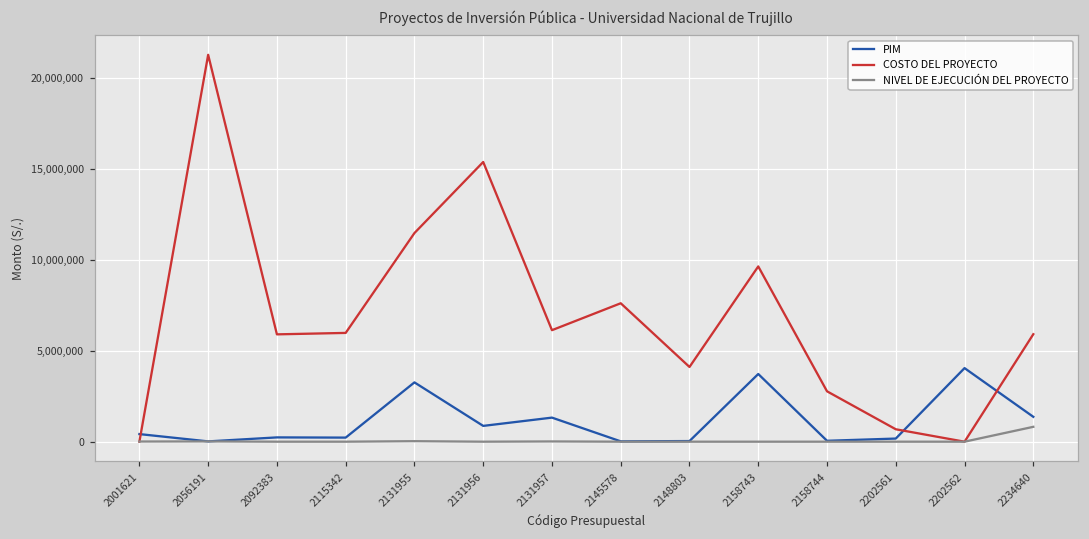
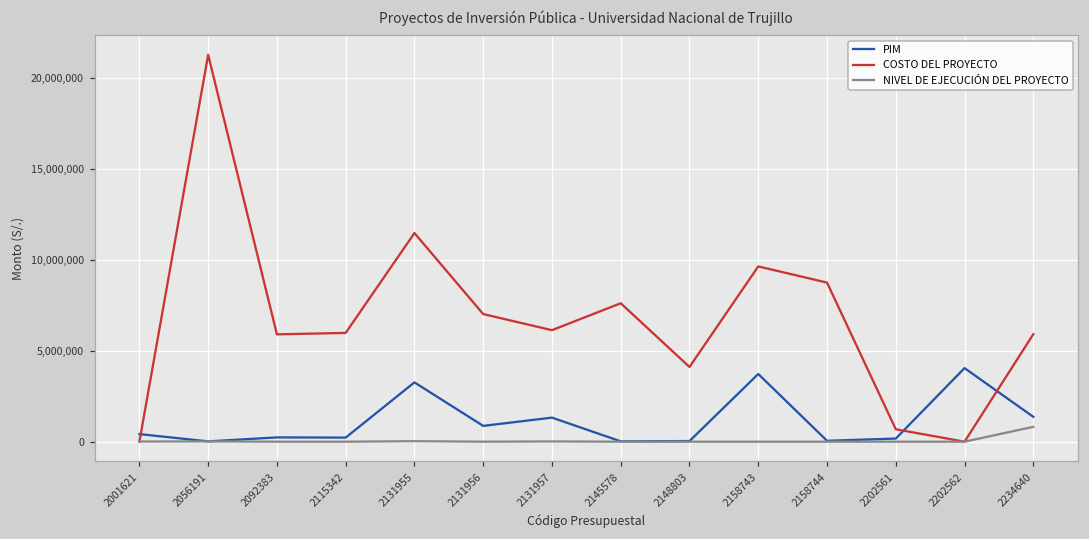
COSTO DEL PROYECTO, 2131956: 15,400,000 -> 7,000,000
COSTO DEL PROYECTO, 2158744: 2,800,000 -> 8,800,000
